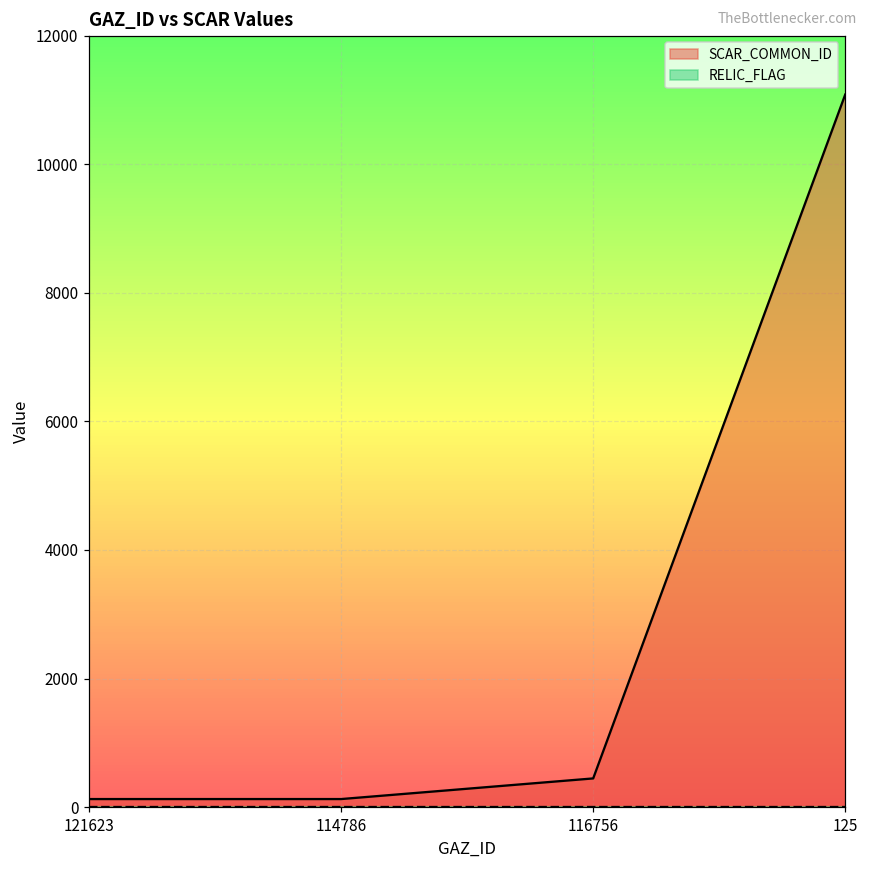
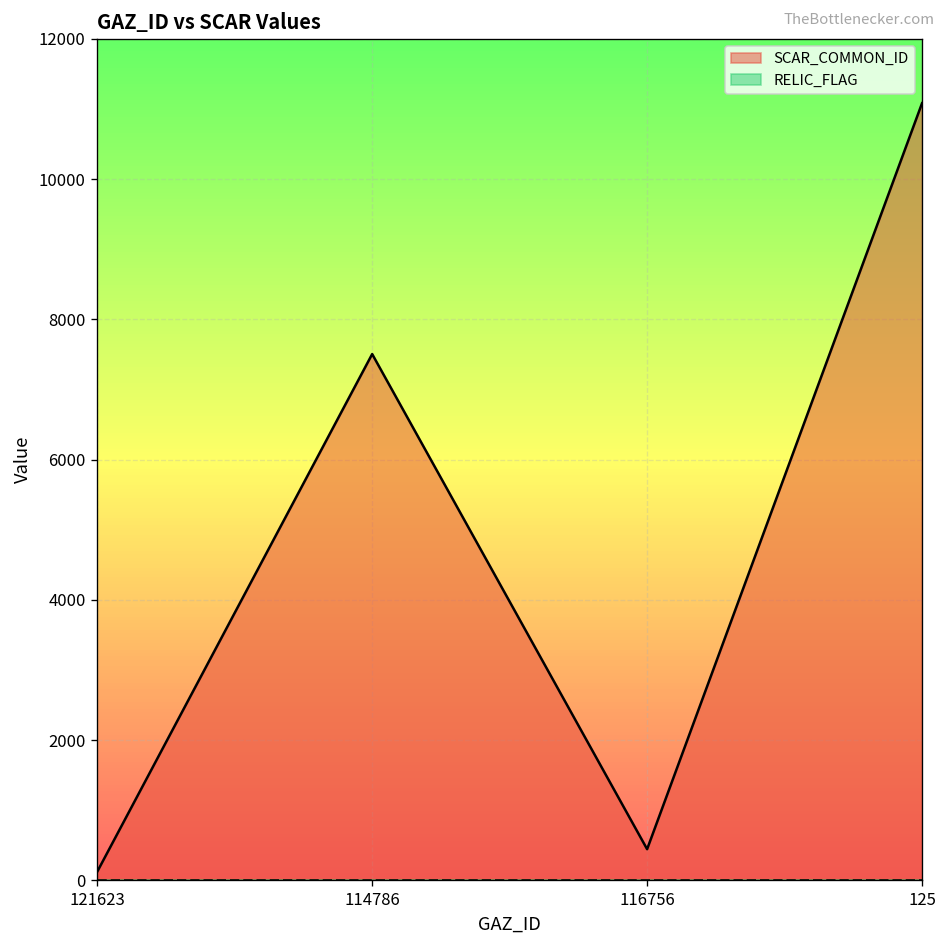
SCAR_COMMON_ID, 114786: 100 -> 7500
